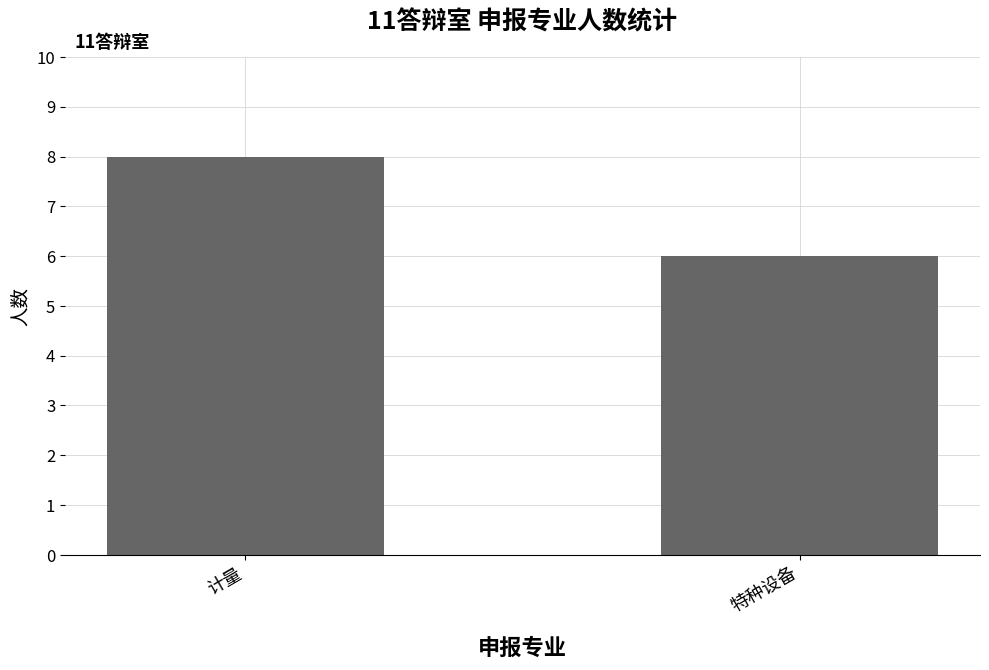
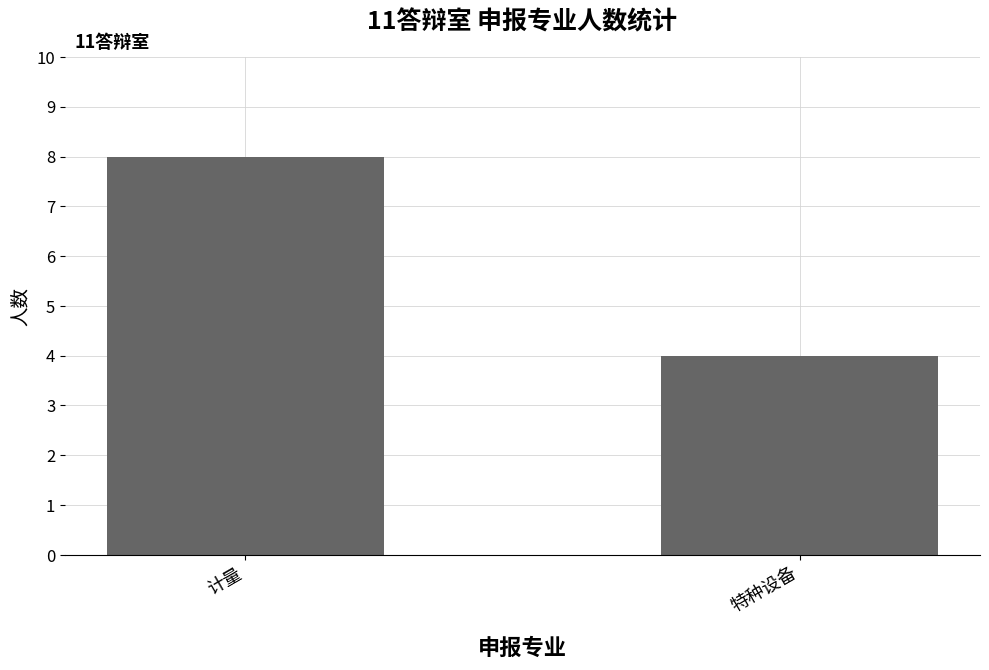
特种设备: 6 -> 4
